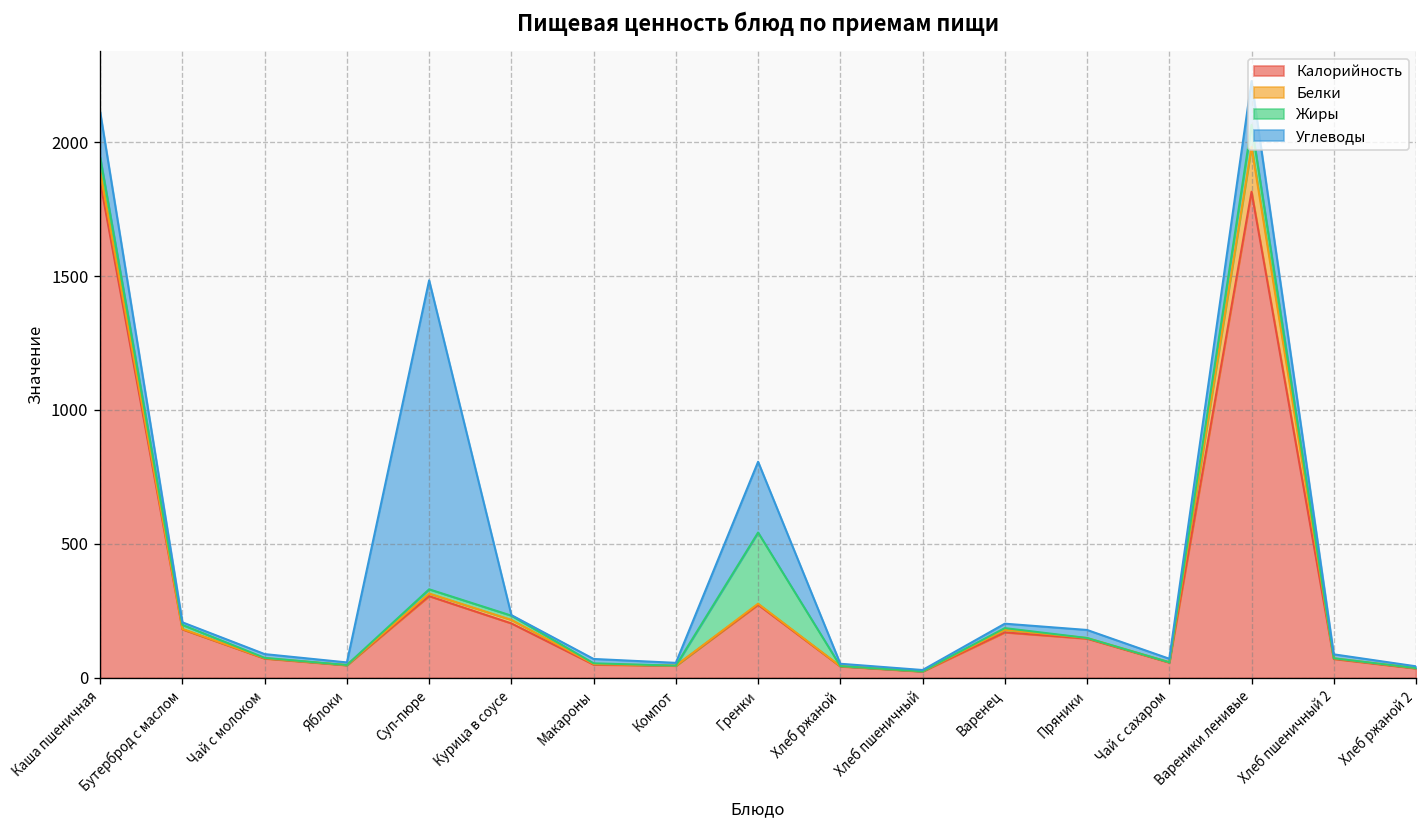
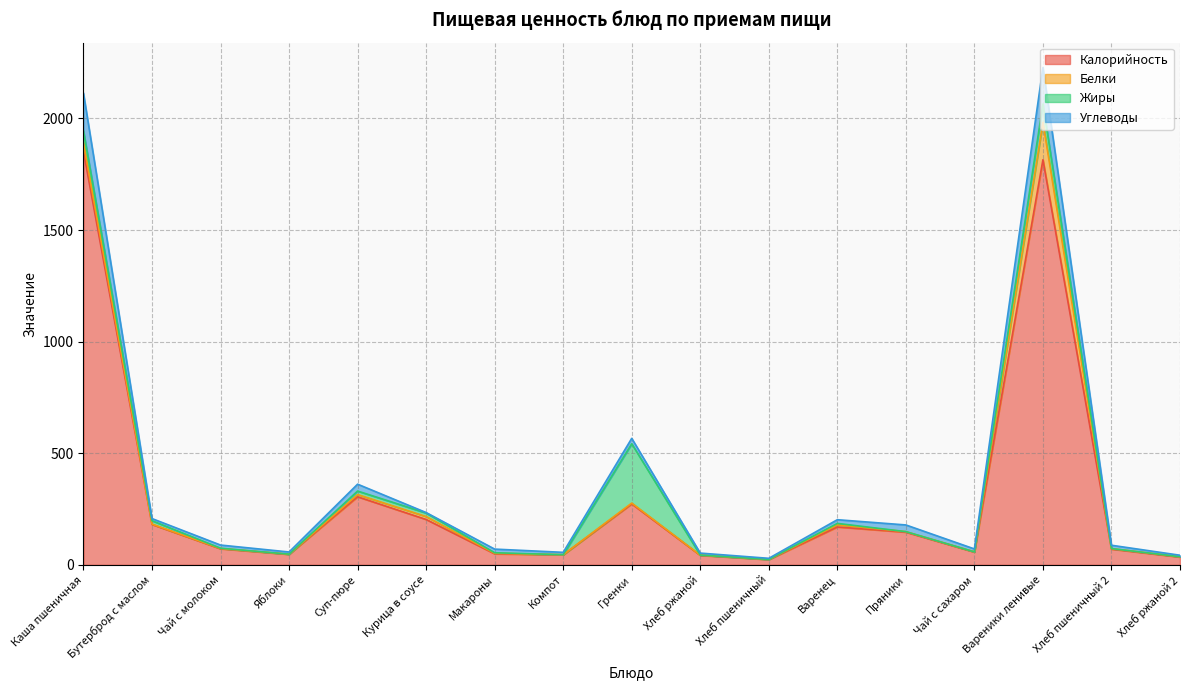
Углеводы, Суп-пюре: 1150 -> 30
Углеводы, Гренки: 260 -> 20
